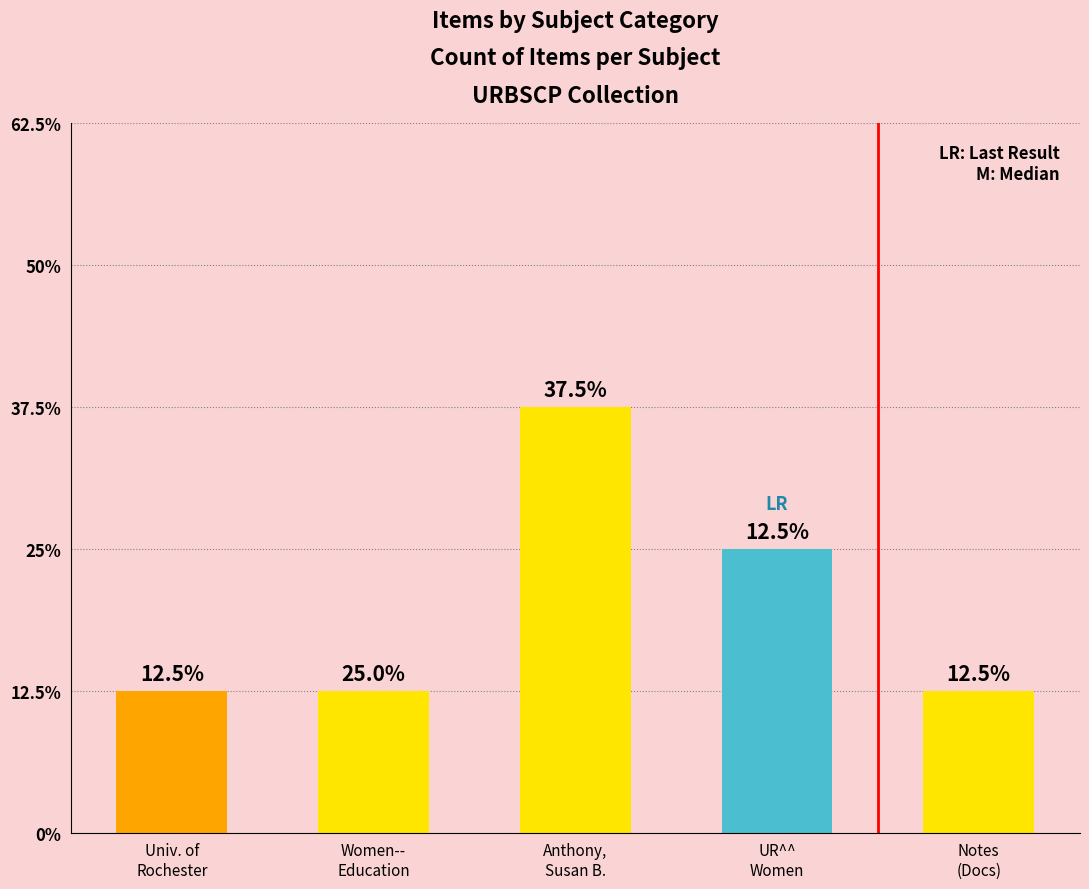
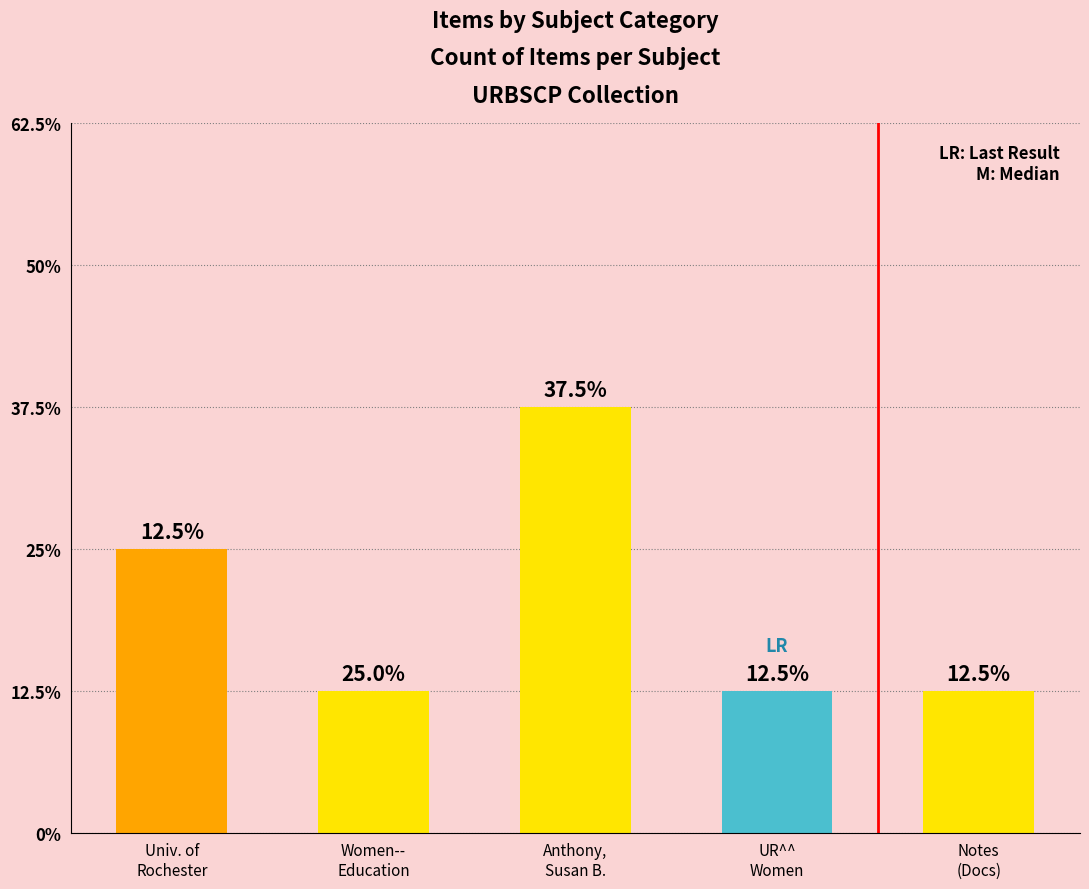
Univ. of Rochester: 12.5% -> 25.0%
UR^^ Women: 25.0% -> 12.5%
